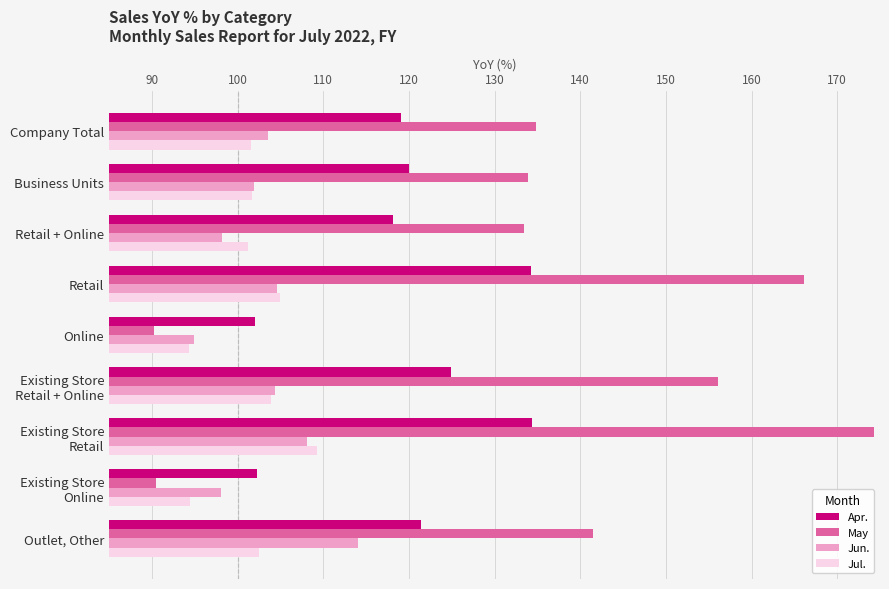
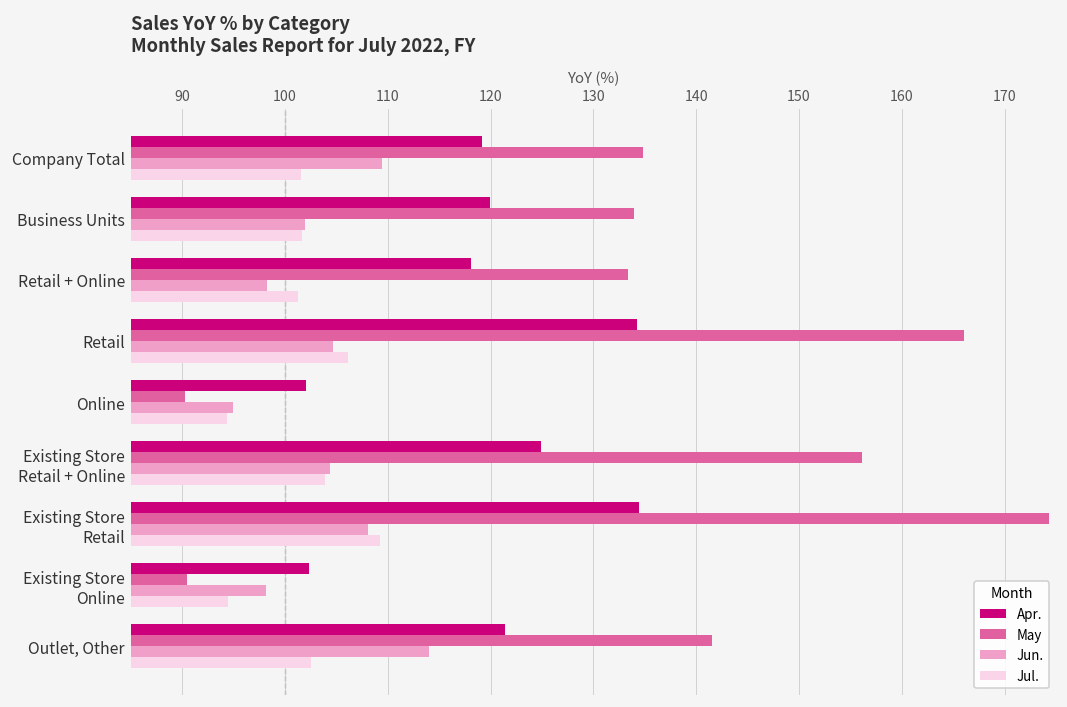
Jun., Company Total: 104 -> 109
Jul., Retail: 105 -> 106
